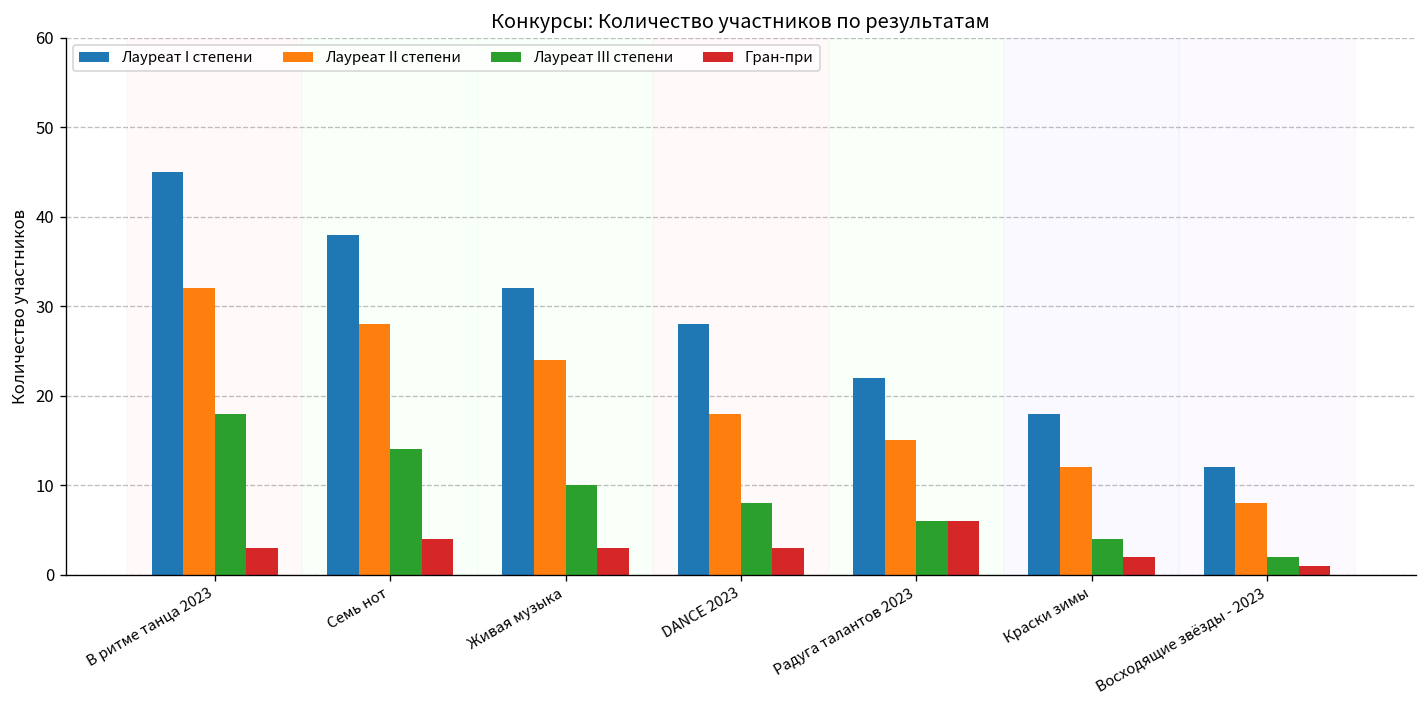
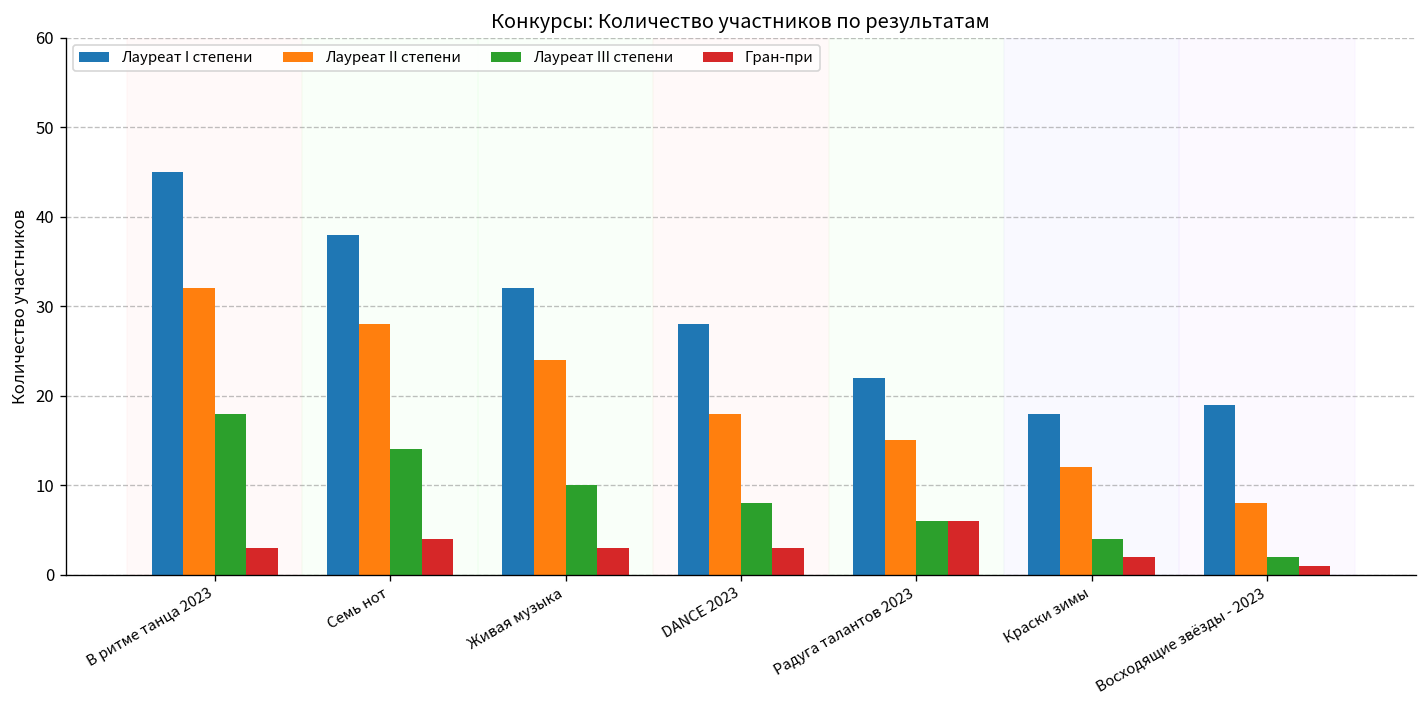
Лауреат I степени, Восходящие звёзды - 2023: 12 -> 19
